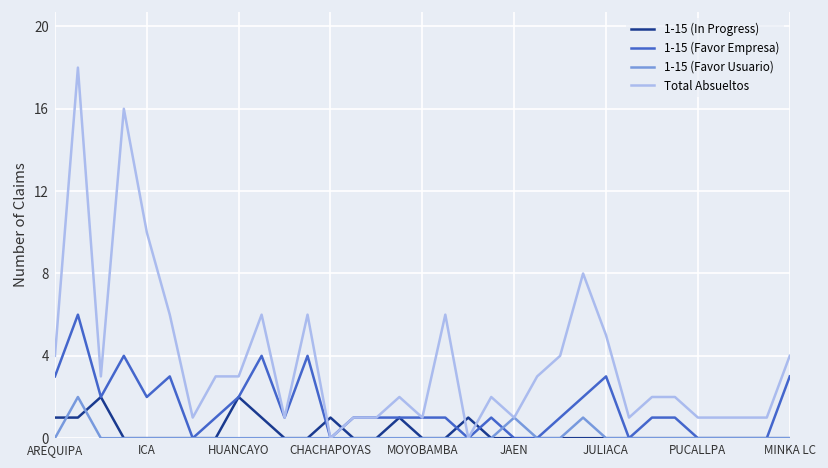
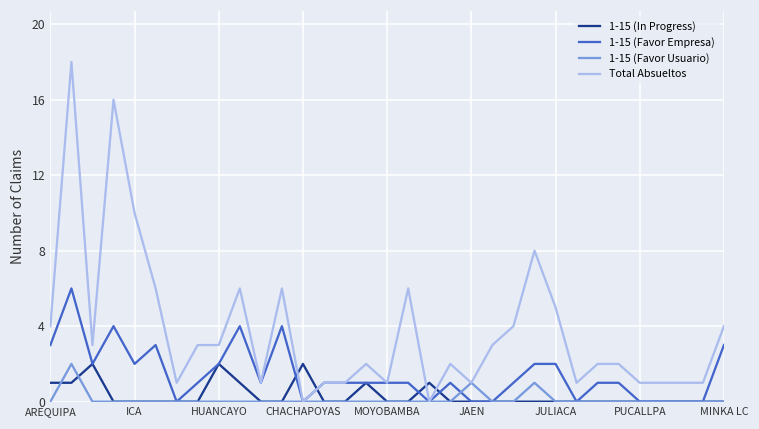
1-15 (In Progress), CHACHAPOYAS: 1 -> 2
1-15 (Favor Empresa), JULIACA: 3 -> 2
